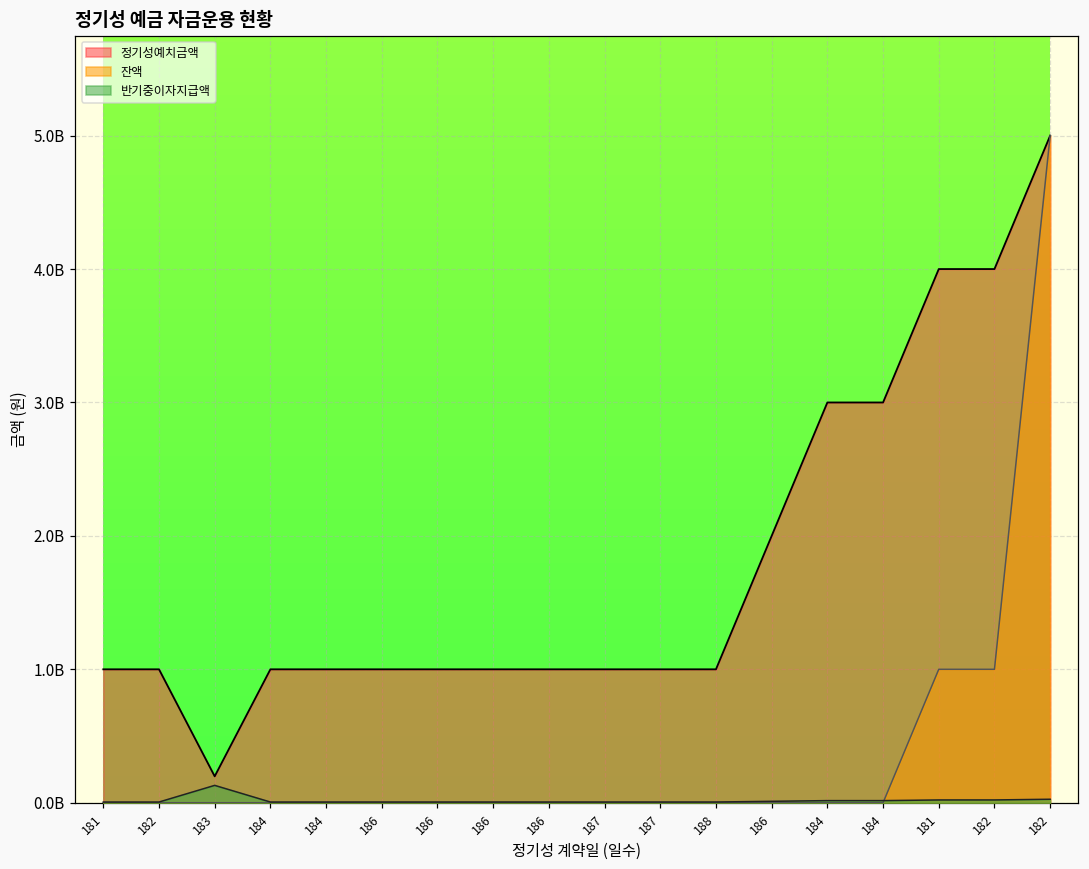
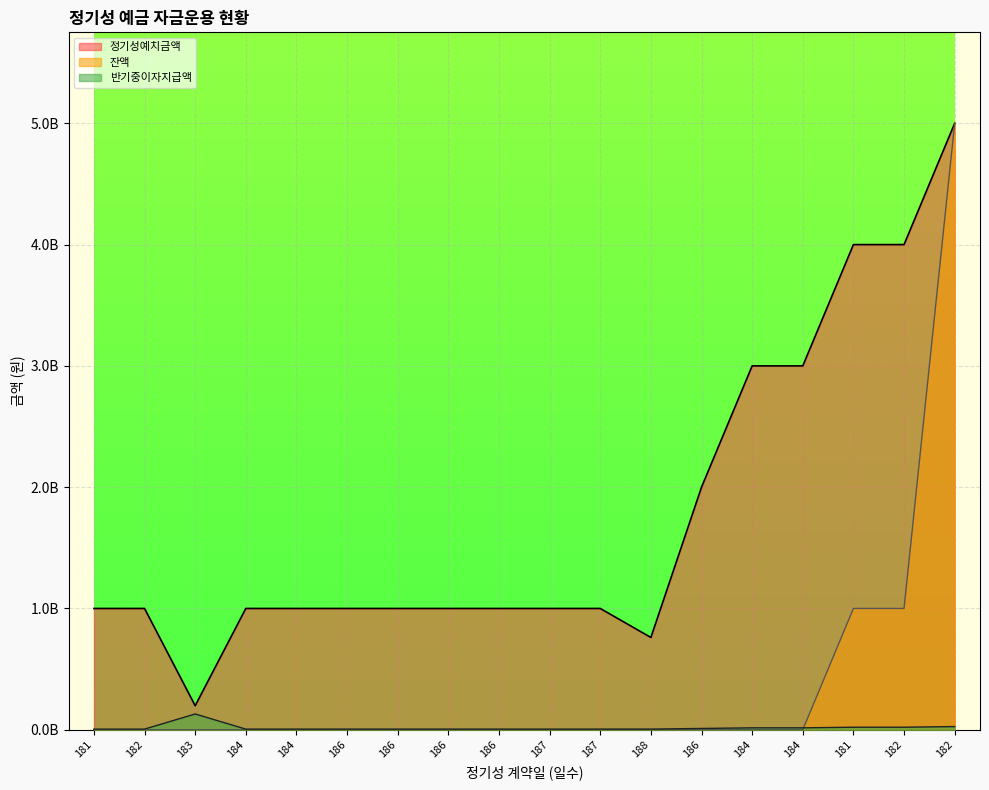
정기성예치금액, 188: 1000000000 -> 760000000
